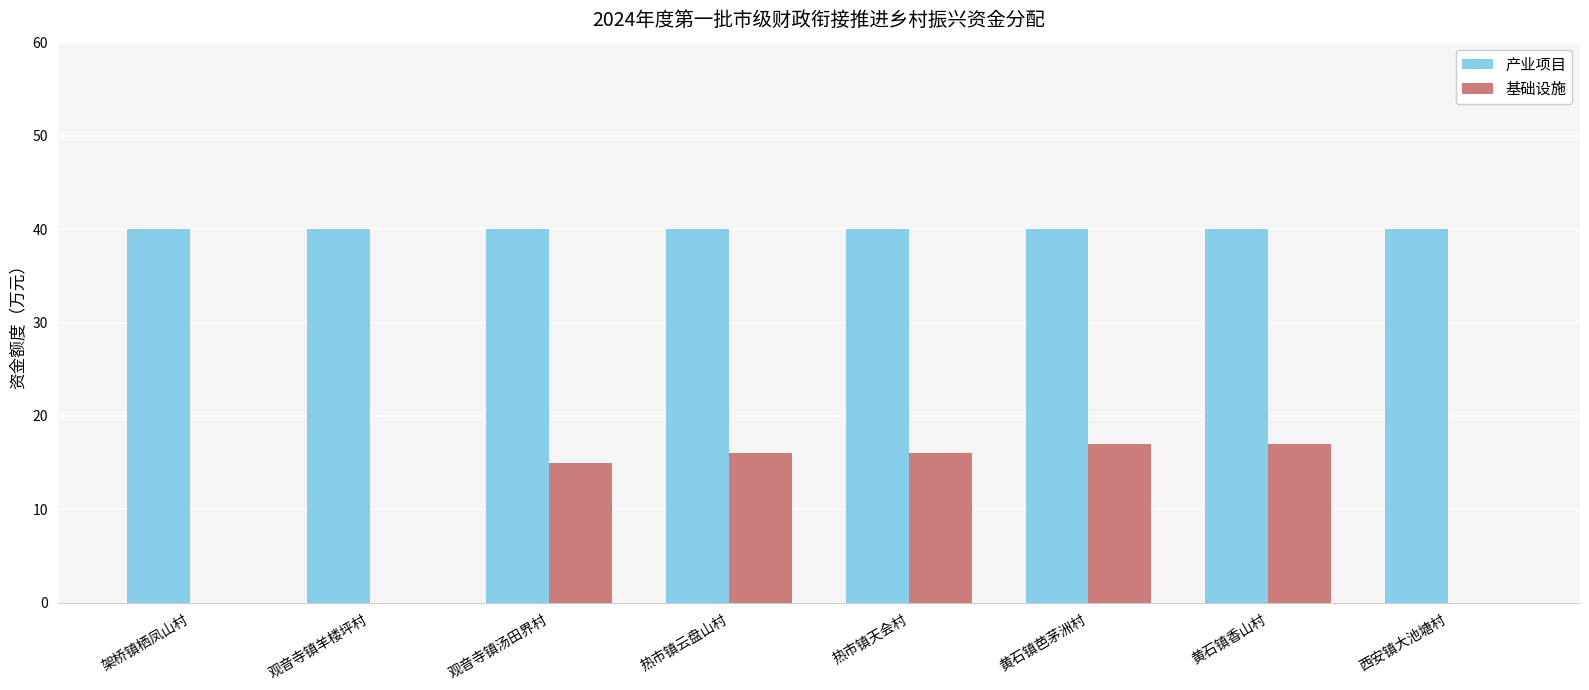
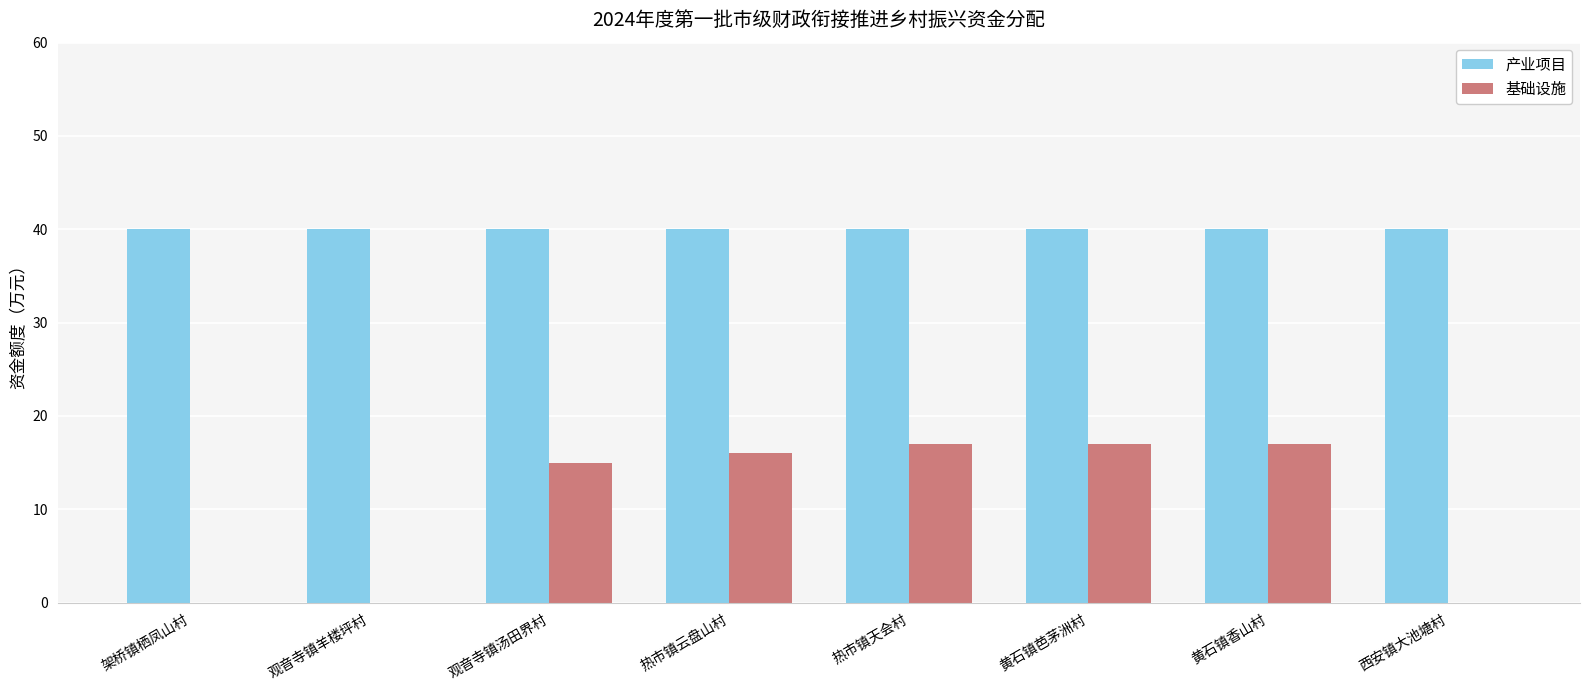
基础设施, 热市镇天会村: 16 -> 17
